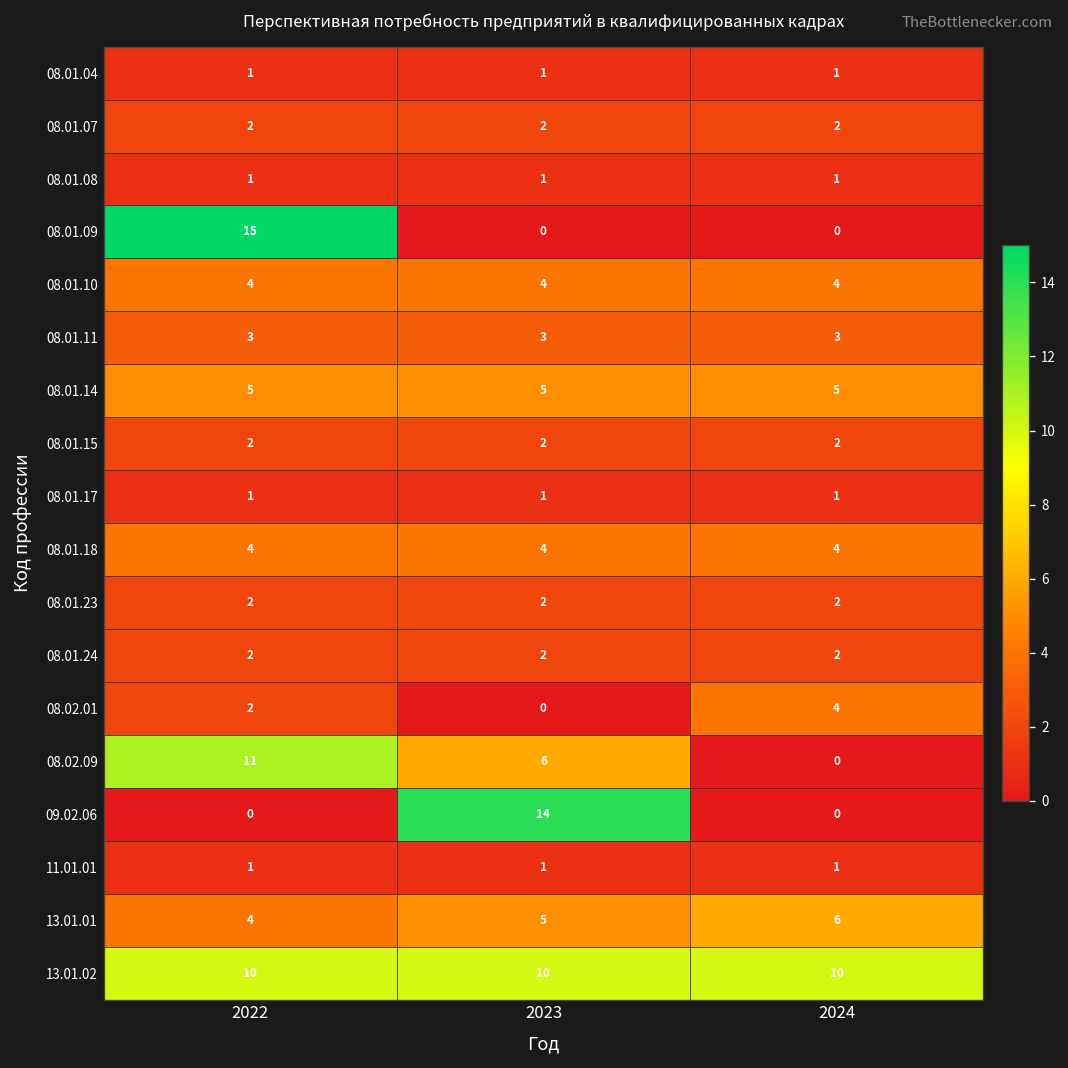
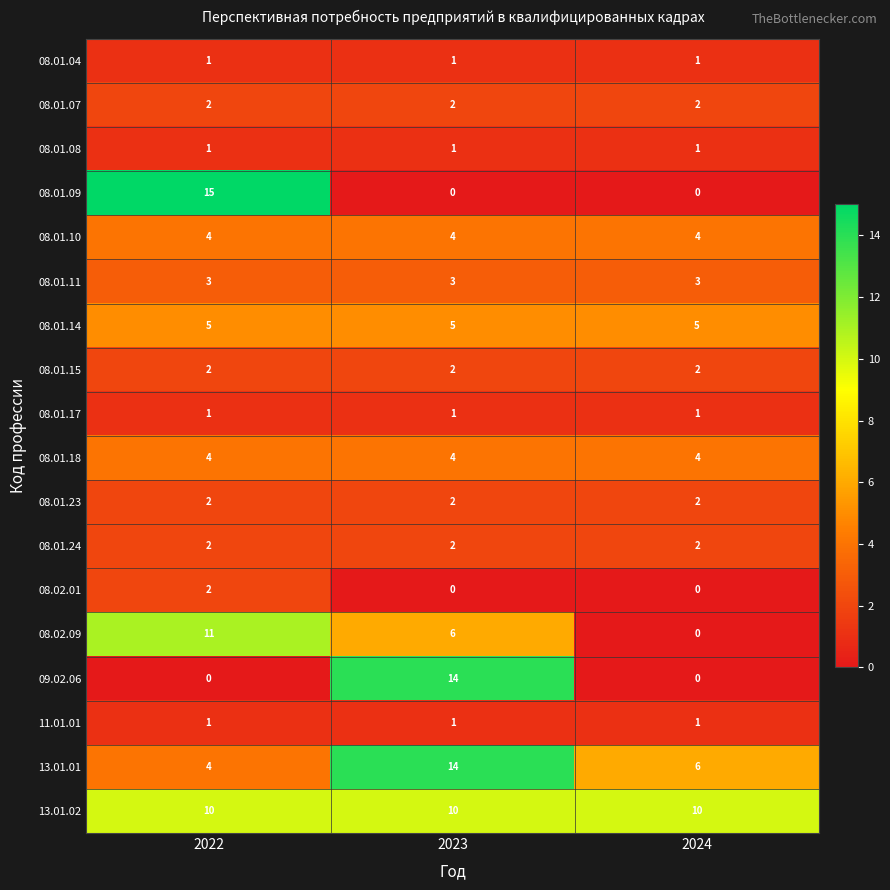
08.02.01, 2024: 4 -> 0
13.01.01, 2023: 5 -> 14
